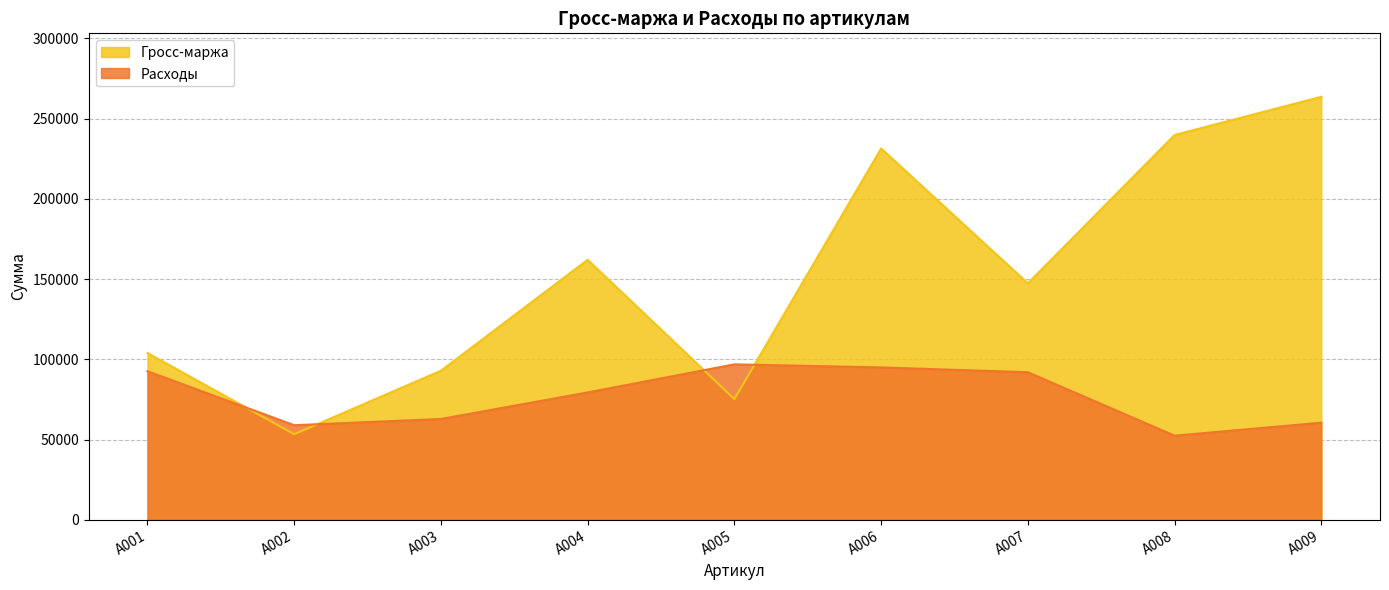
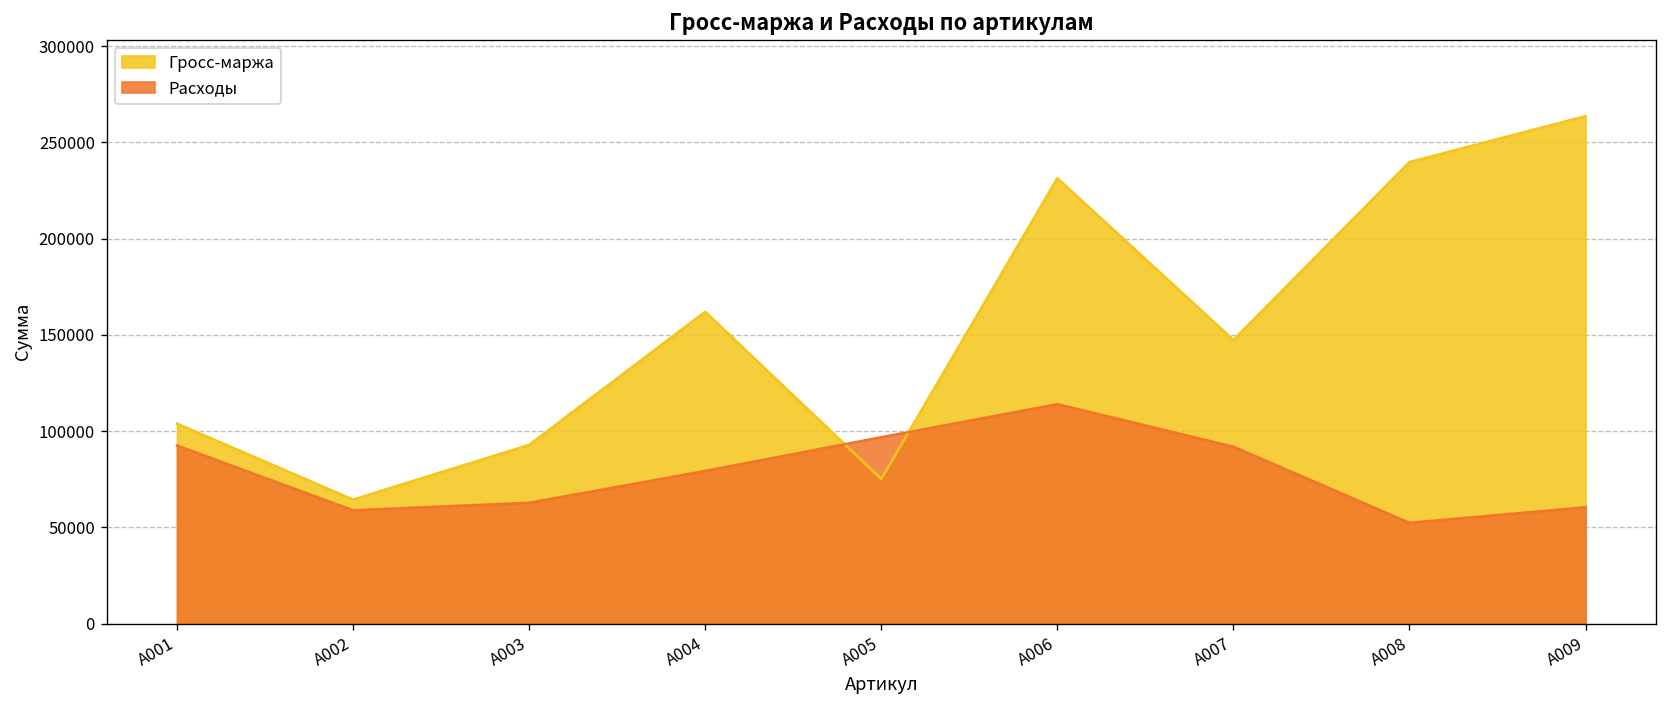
Гросс-маржа, A002: 53000 -> 64000
Расходы, A006: 95000 -> 114000
